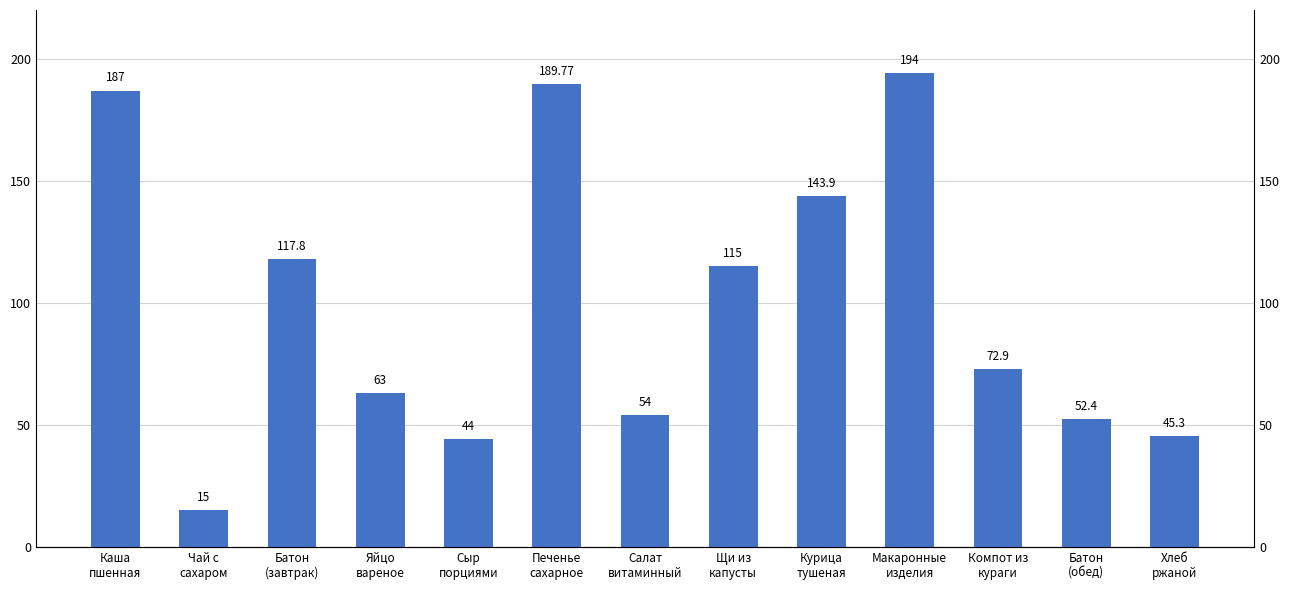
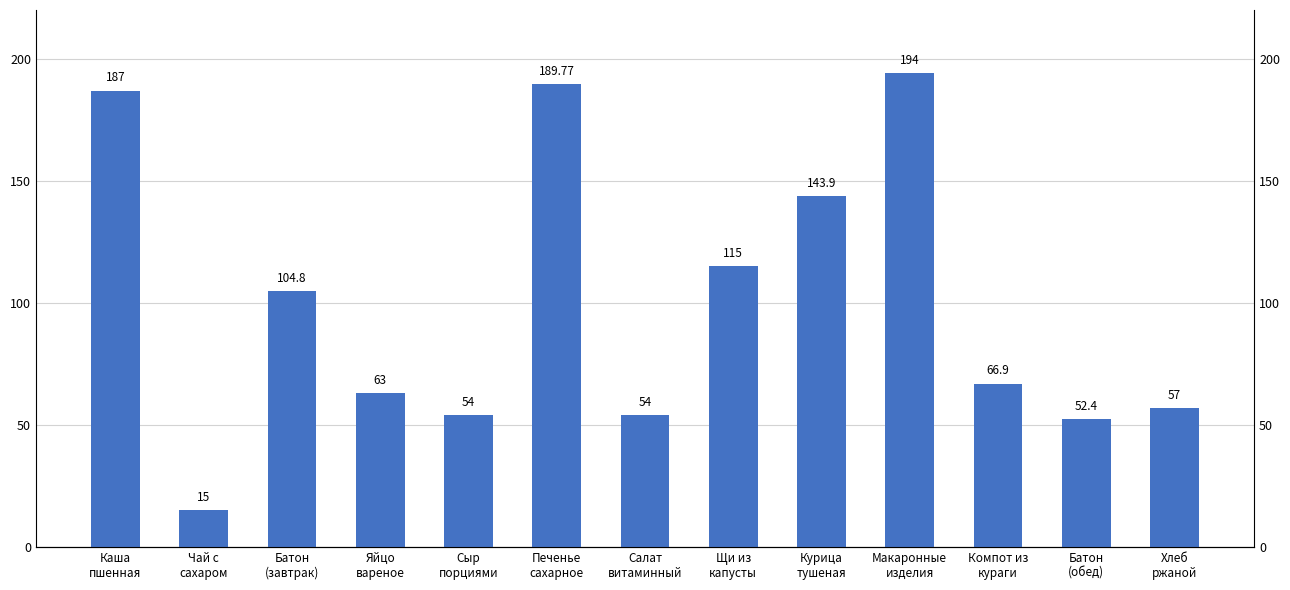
Батон (завтрак): 117.8 -> 104.8
Сыр порциями: 44 -> 54
Компот из кураги: 72.9 -> 66.9
Хлеб ржаной: 45.3 -> 57
